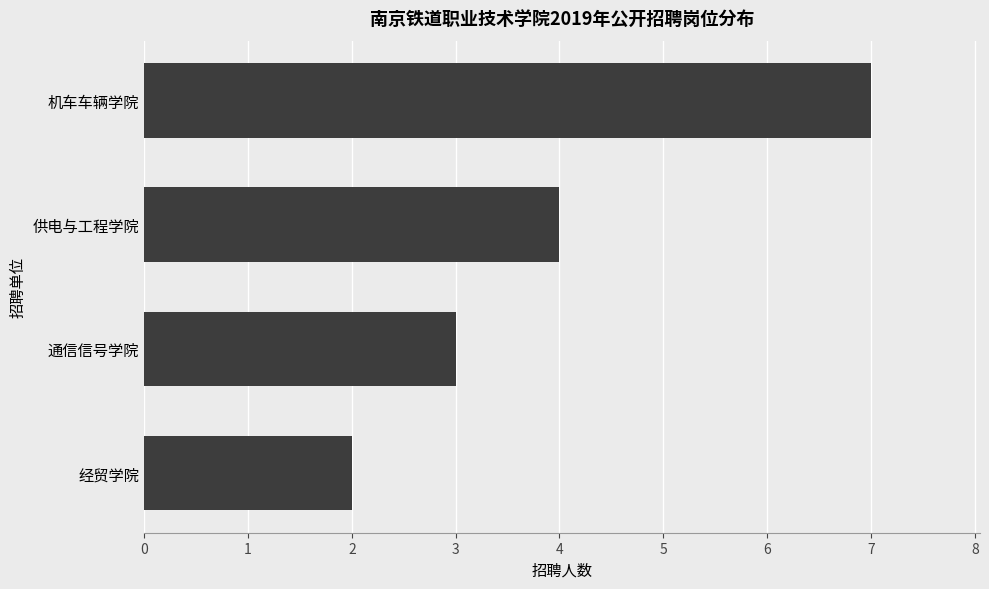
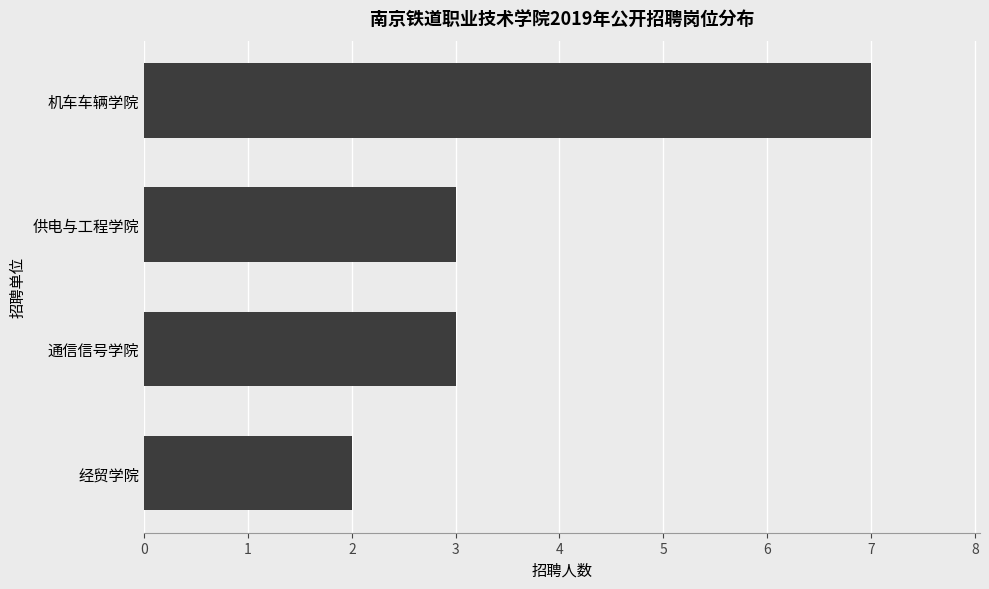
供电与工程学院: 4 -> 3
